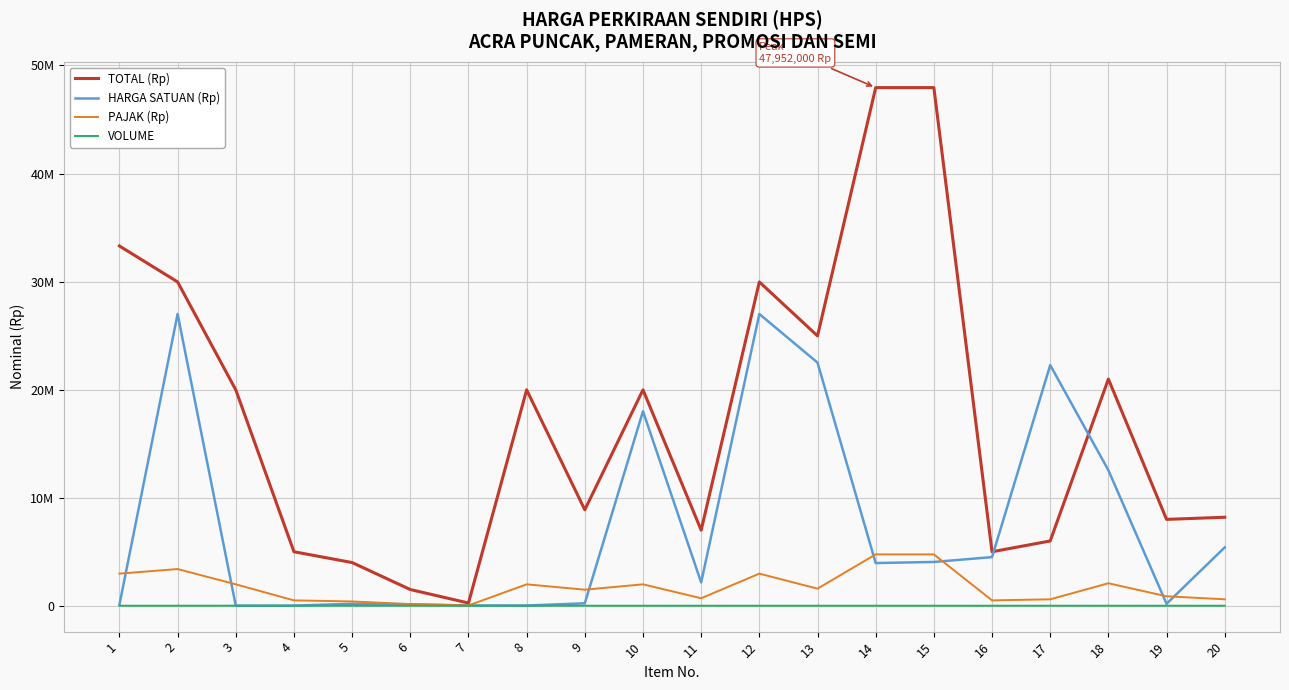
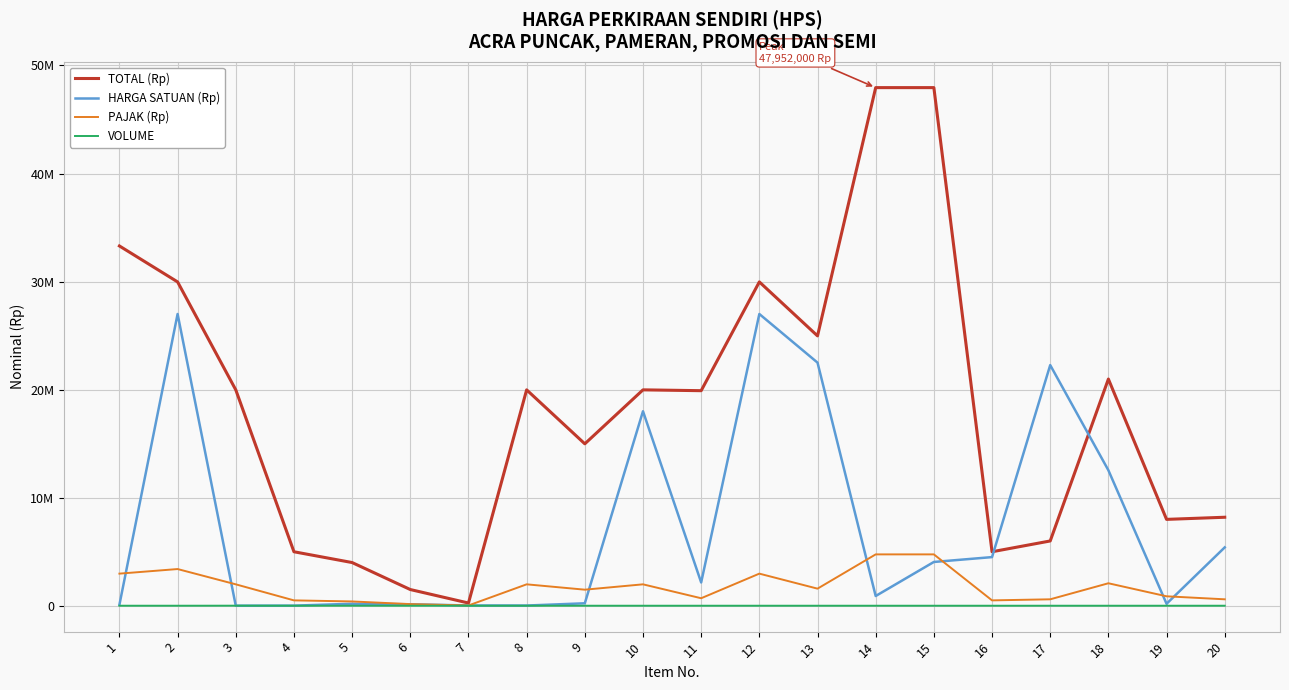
TOTAL (Rp), 9: 8900000 -> 15000000
TOTAL (Rp), 11: 7000000 -> 19900000
HARGA SATUAN (Rp), 14: 3900000 -> 900000
